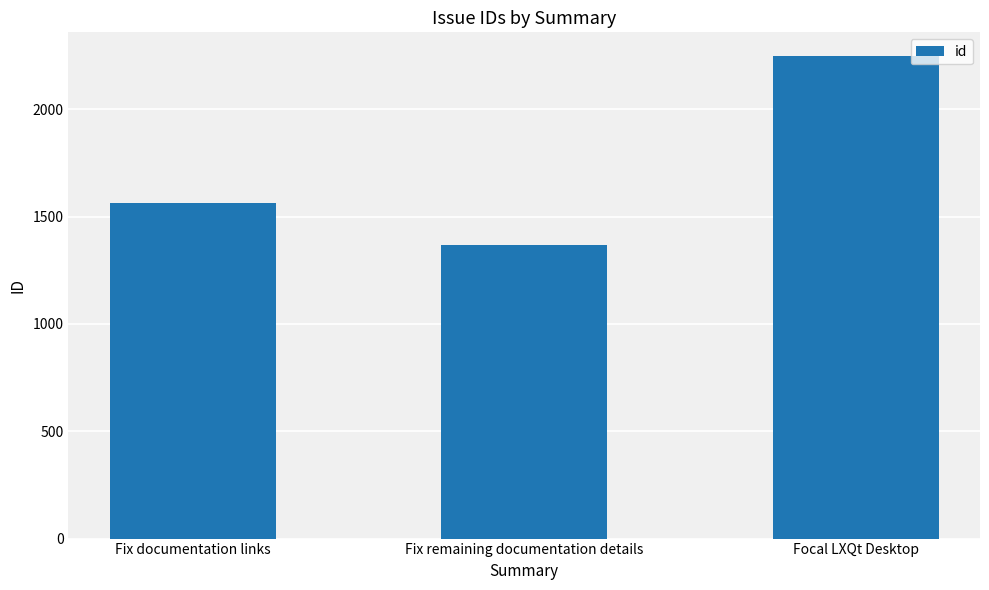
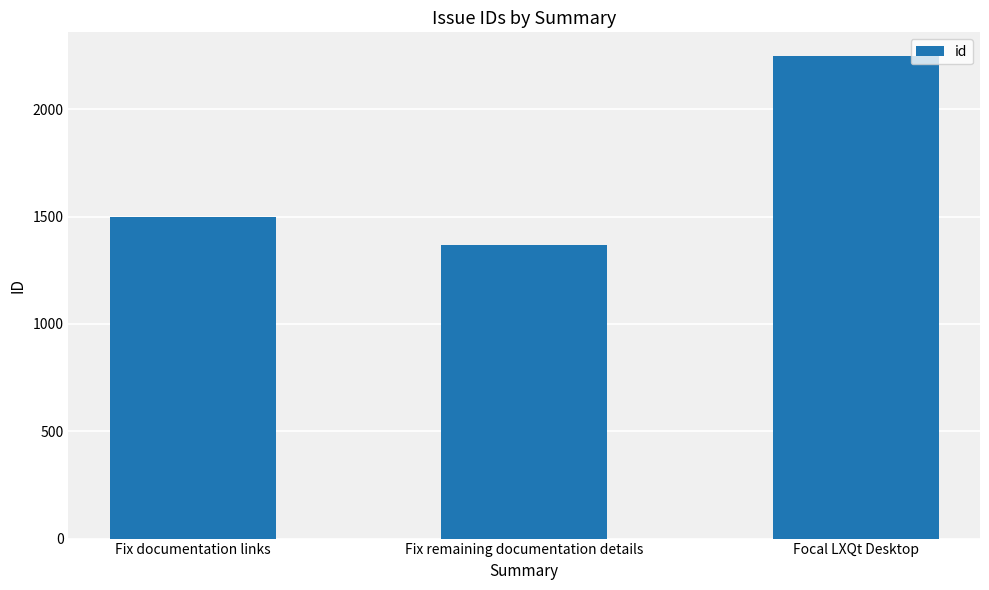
Fix documentation links: 1570 -> 1500
